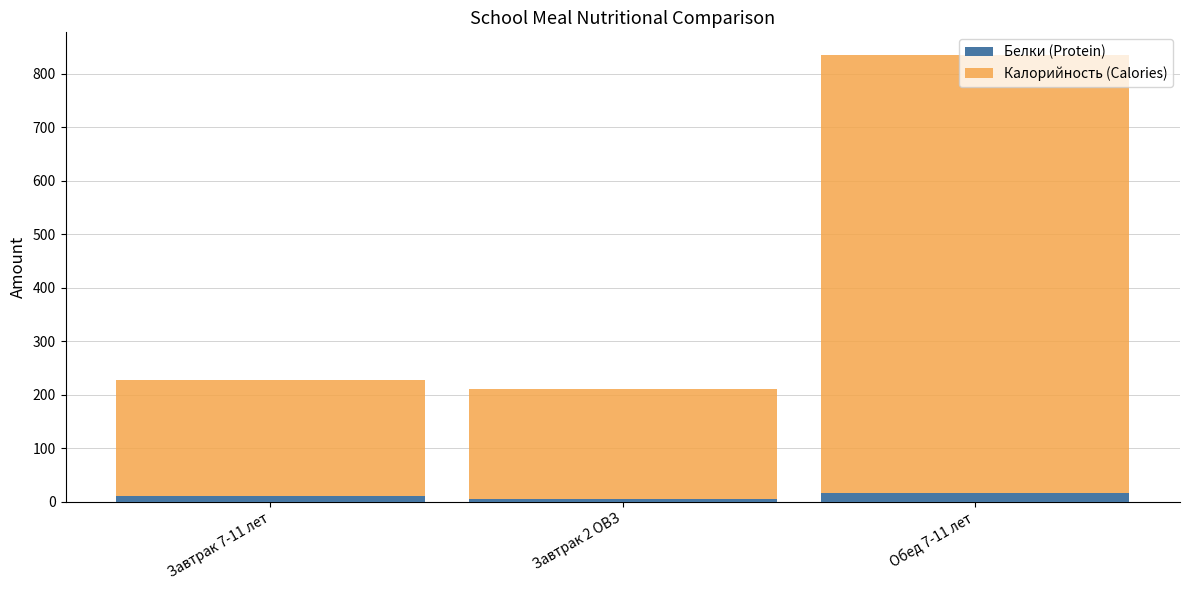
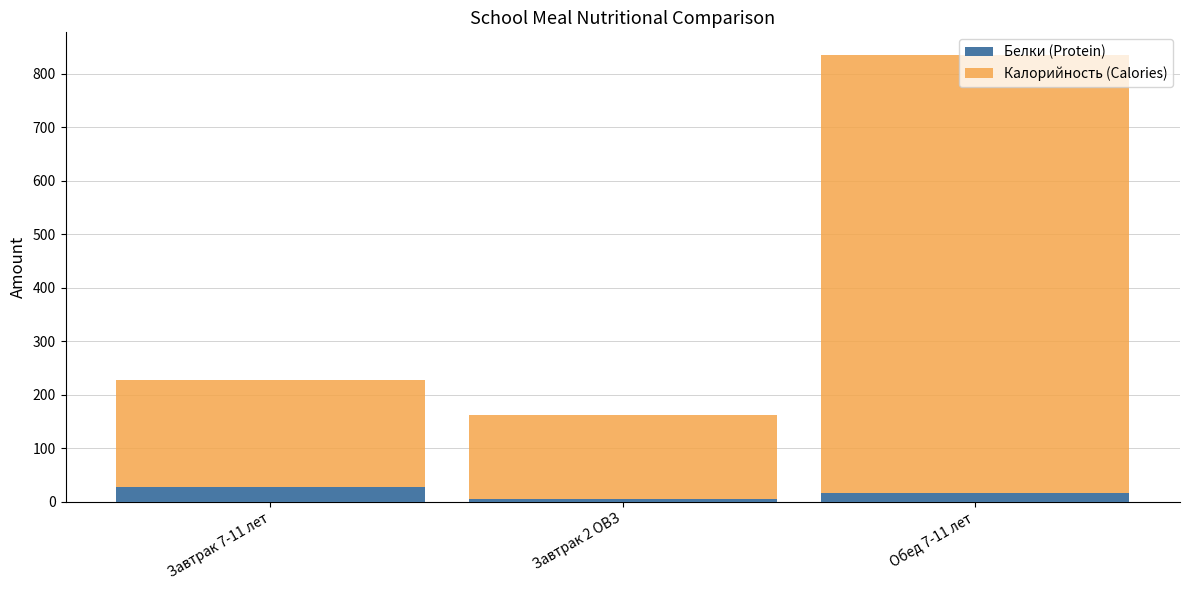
Белки (Protein), Завтрак 7-11 лет: 10 -> 30
Калорийность (Calories), Завтрак 2 ОВЗ: 210 -> 160
